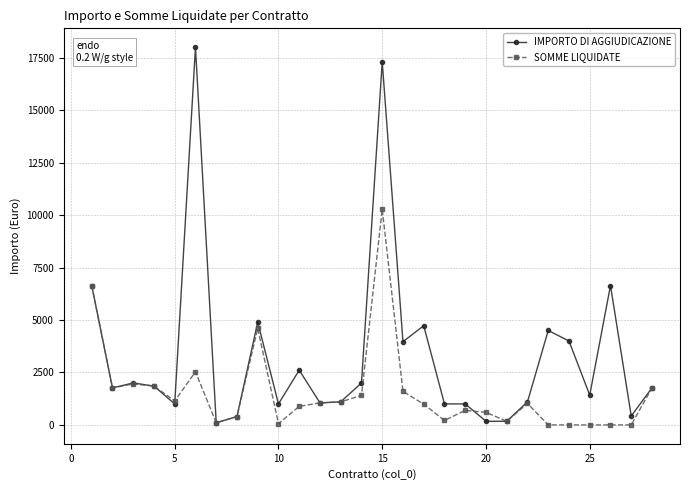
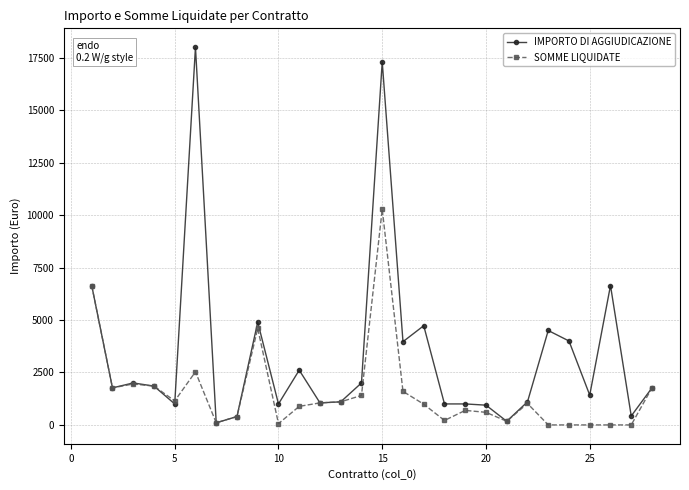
IMPORTO DI AGGIUDICAZIONE, 20: 200 -> 900
